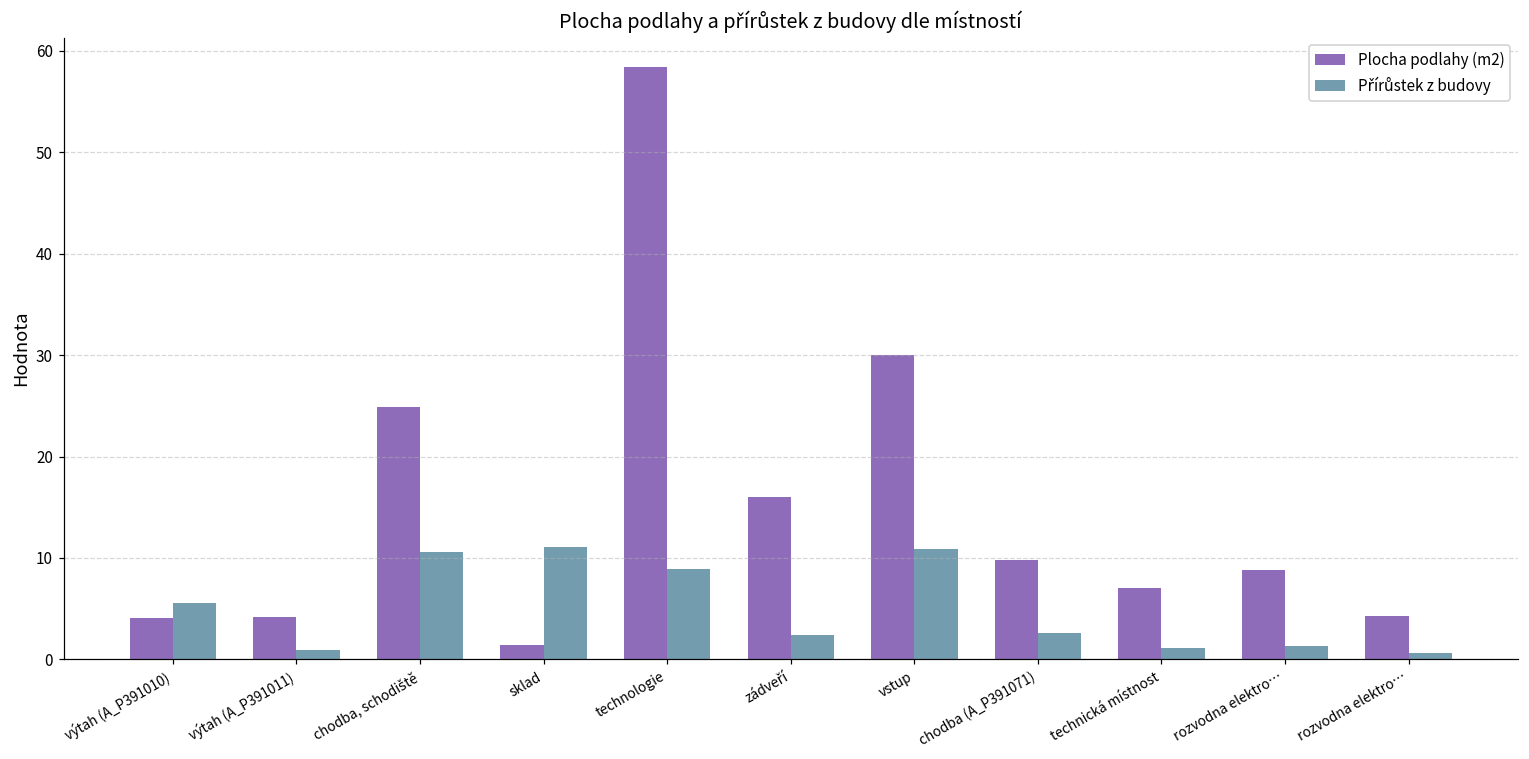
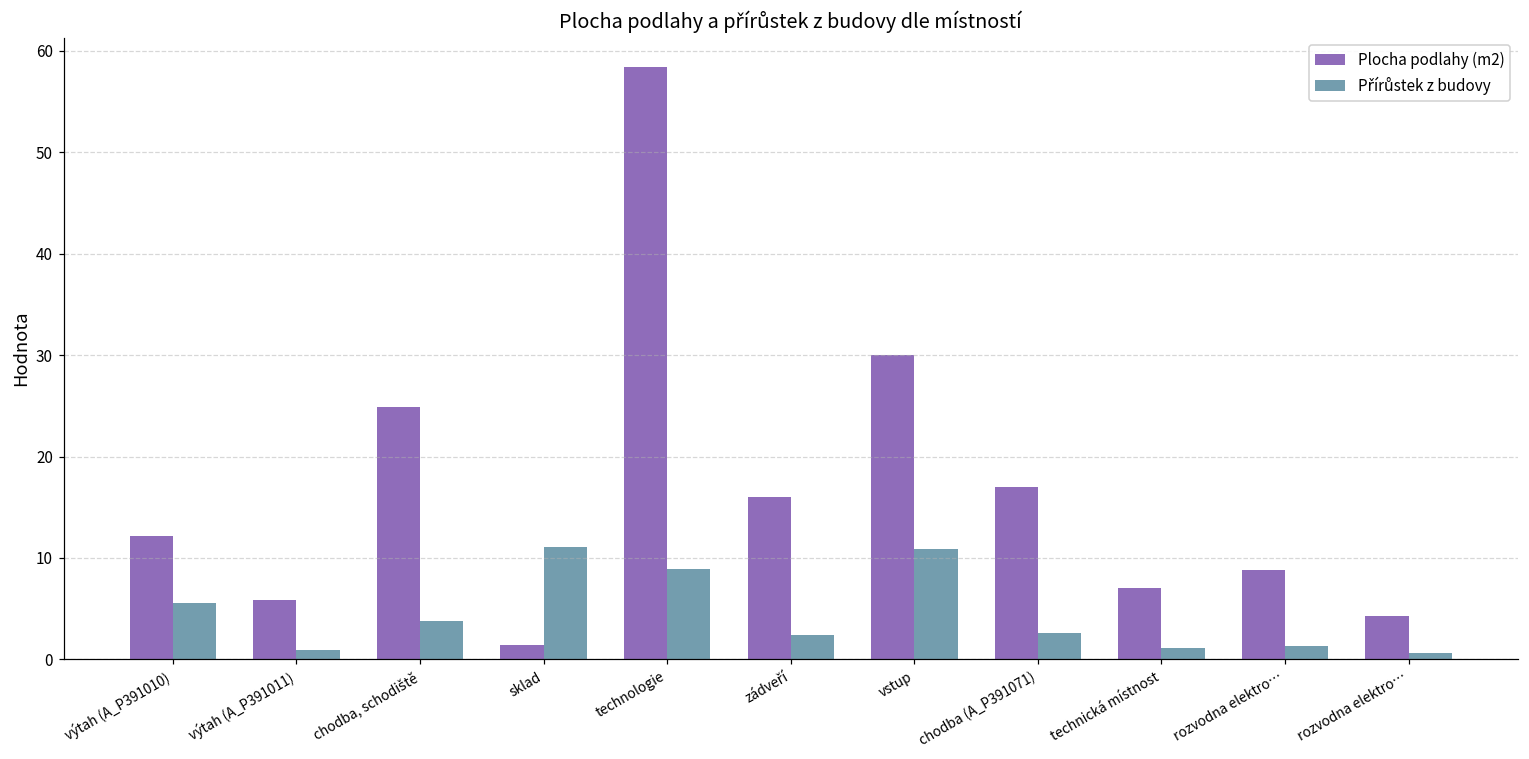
Plocha podlahy (m2), výtah (A_P391010): 4 -> 12
Plocha podlahy (m2), výtah (A_P391011): 4 -> 6
Přírůstek z budovy, chodba, schodiště: 11 -> 4
Plocha podlahy (m2), chodba (A_P391071): 10 -> 17
